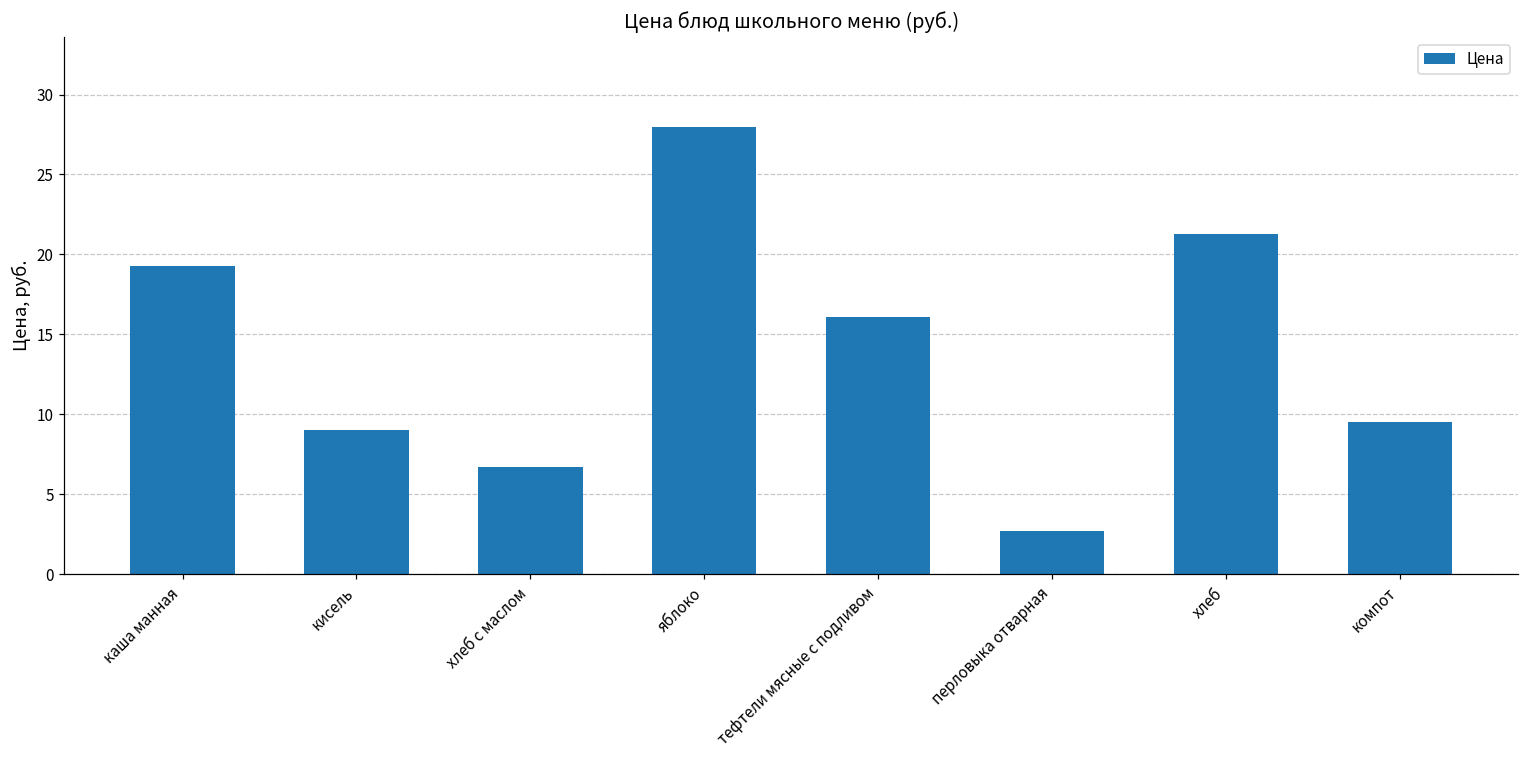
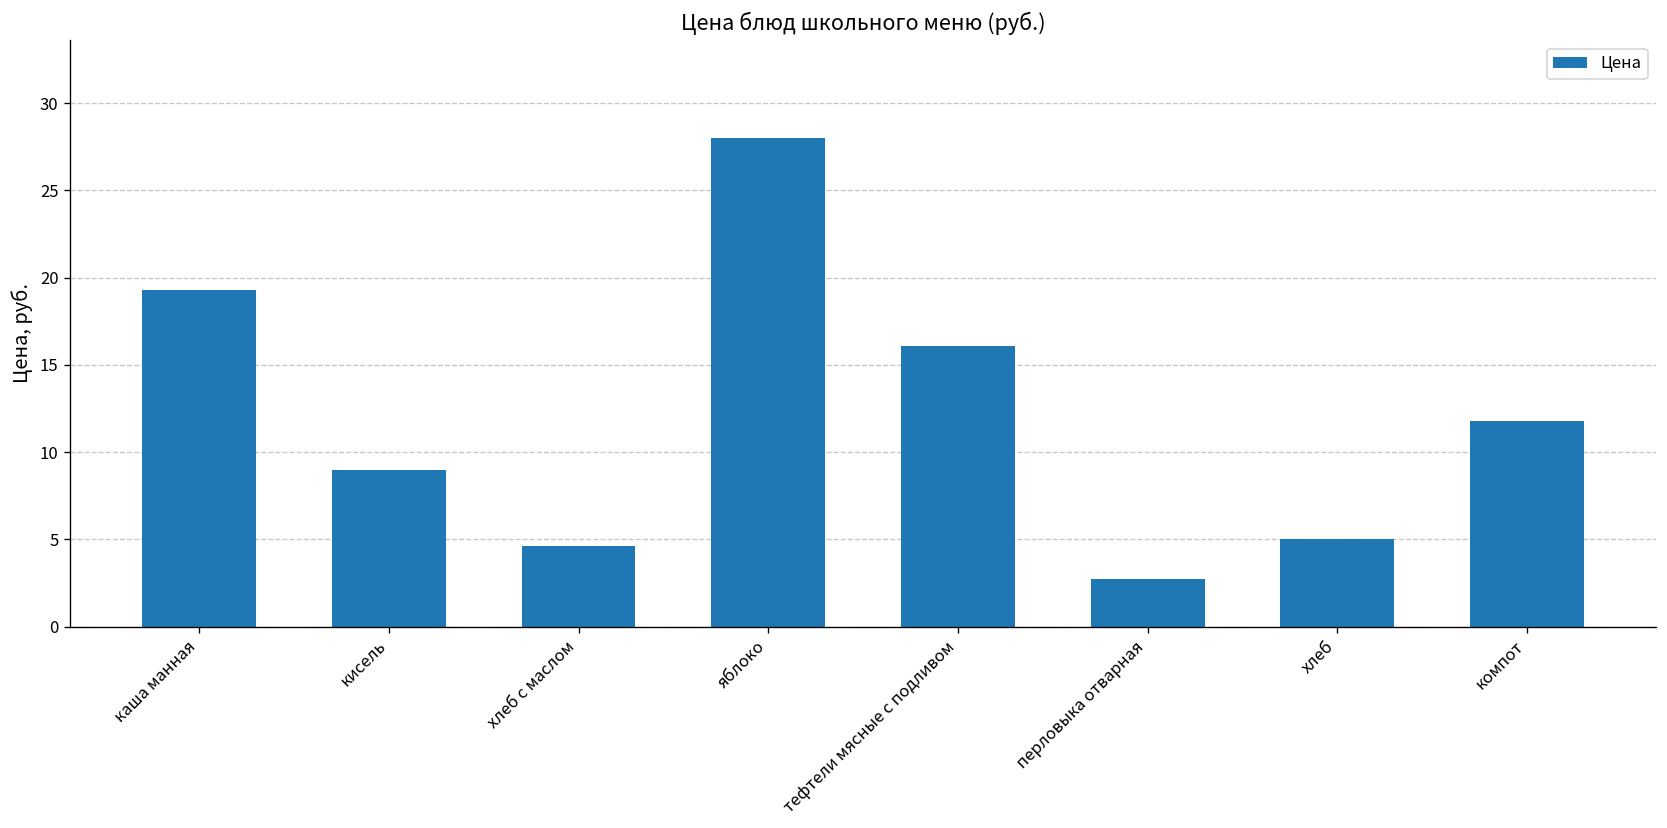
хлеб с маслом: 6.7 -> 4.6
хлеб: 21.3 -> 5.0
компот: 9.5 -> 11.8
